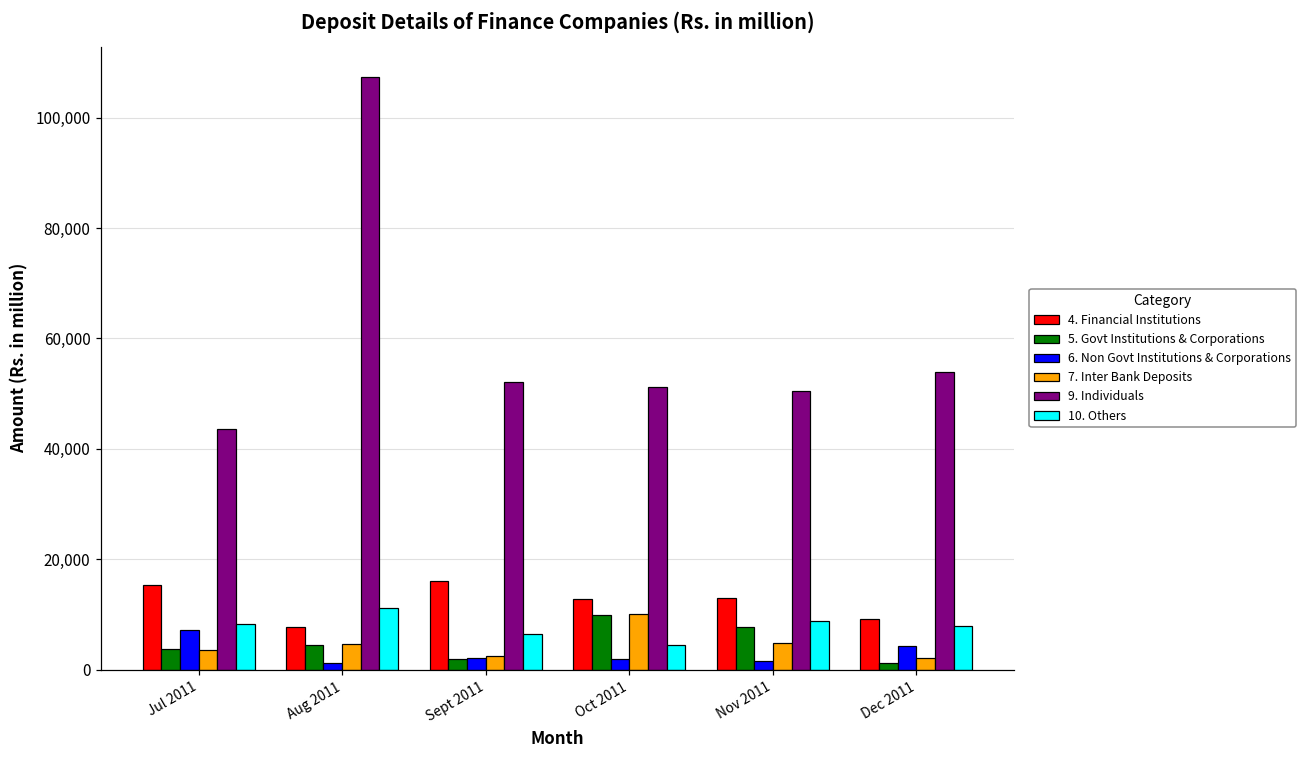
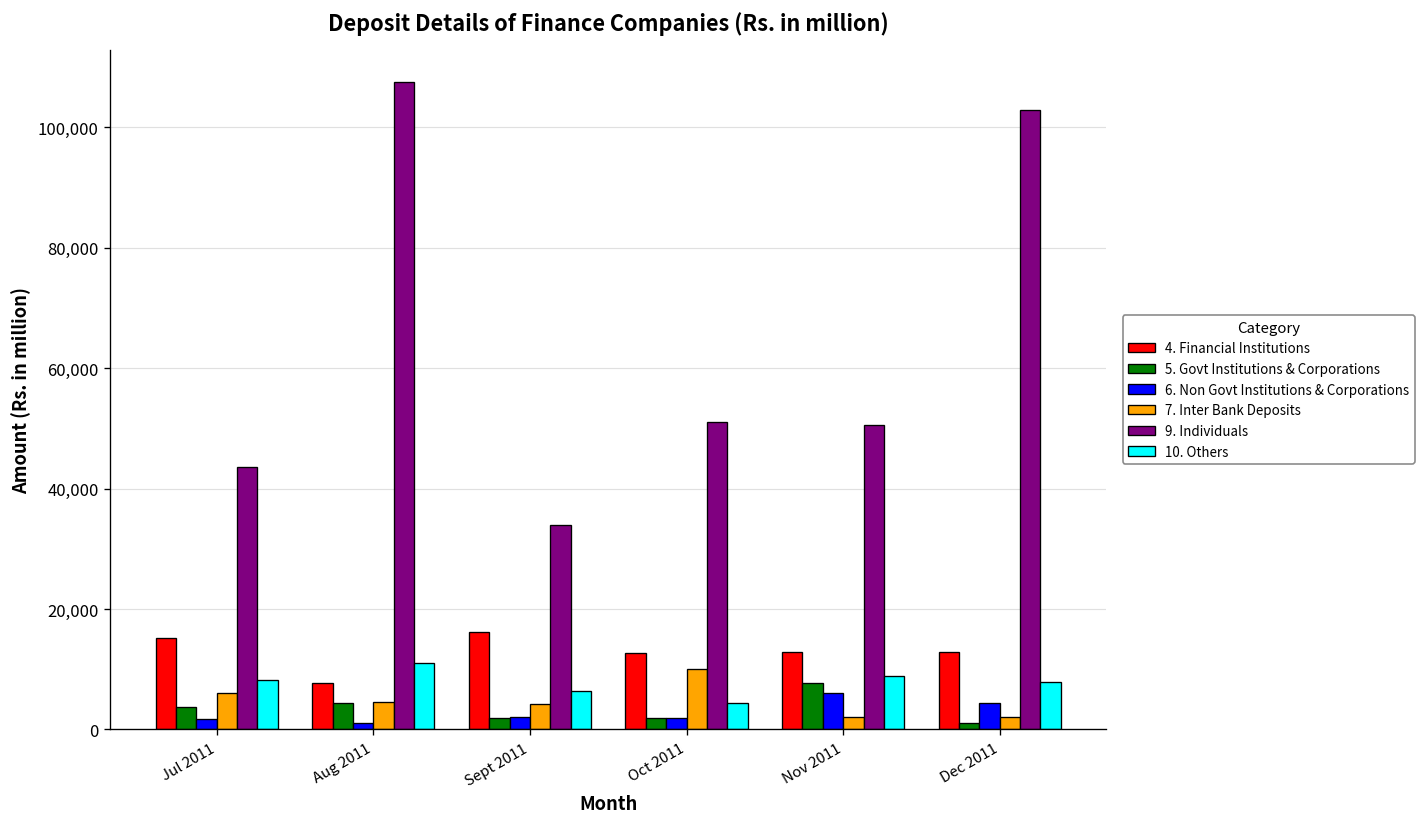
6. Non Govt Institutions & Corporations, Jul 2011: 7,000 -> 2,000
7. Inter Bank Deposits, Jul 2011: 4,000 -> 6,000
7. Inter Bank Deposits, Sept 2011: 2,000 -> 4,000
9. Individuals, Sept 2011: 52,000 -> 34,000
5. Govt Institutions & Corporations, Oct 2011: 10,000 -> 2,000
6. Non Govt Institutions & Corporations, Nov 2011: 2,000 -> 6,000
7. Inter Bank Deposits, Nov 2011: 5,000 -> 2,000
4. Financial Institutions, Dec 2011: 9,000 -> 13,000
9. Individuals, Dec 2011: 54,000 -> 103,000
